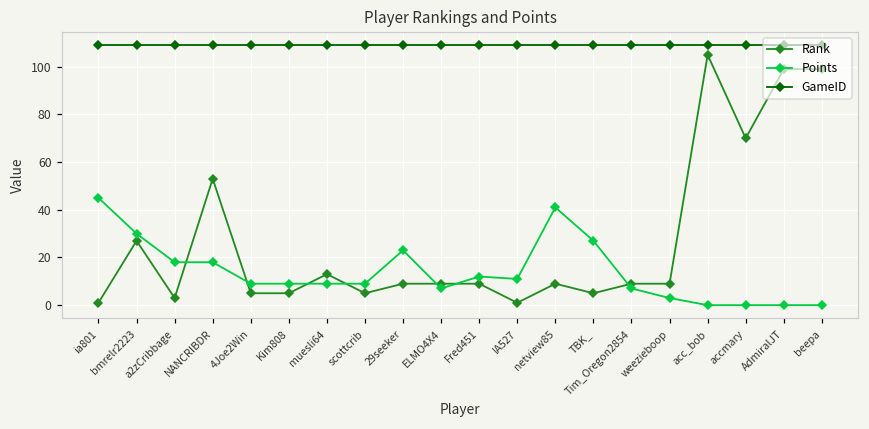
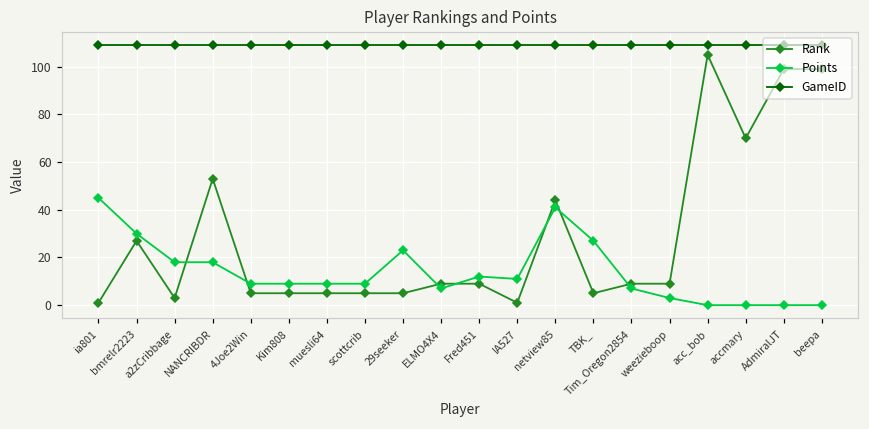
Rank, muesli64: 13 -> 5
Rank, 29seeker: 9 -> 5
Rank, netview85: 9 -> 44
